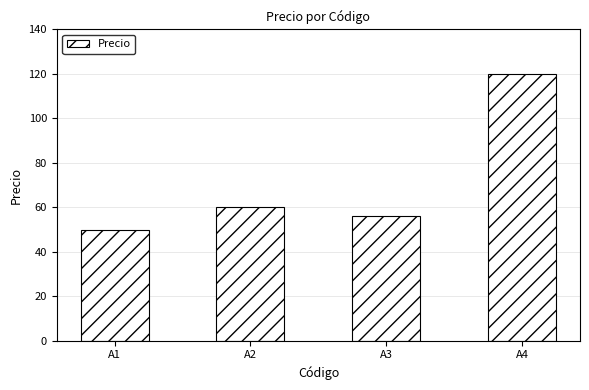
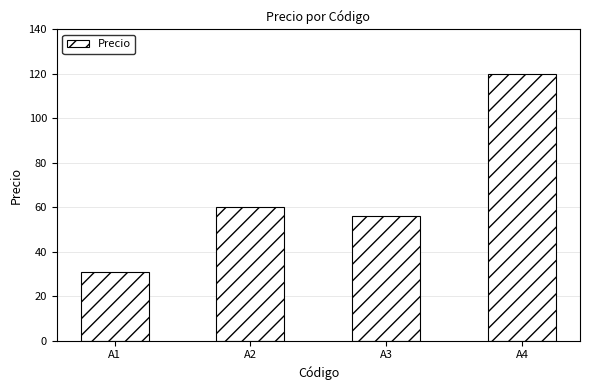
A1: 50 -> 31
